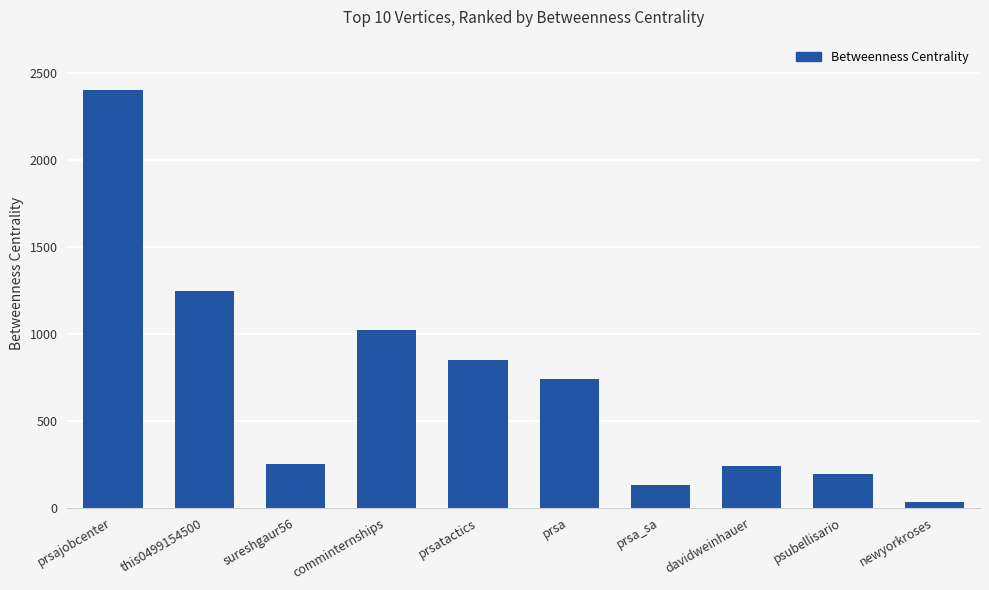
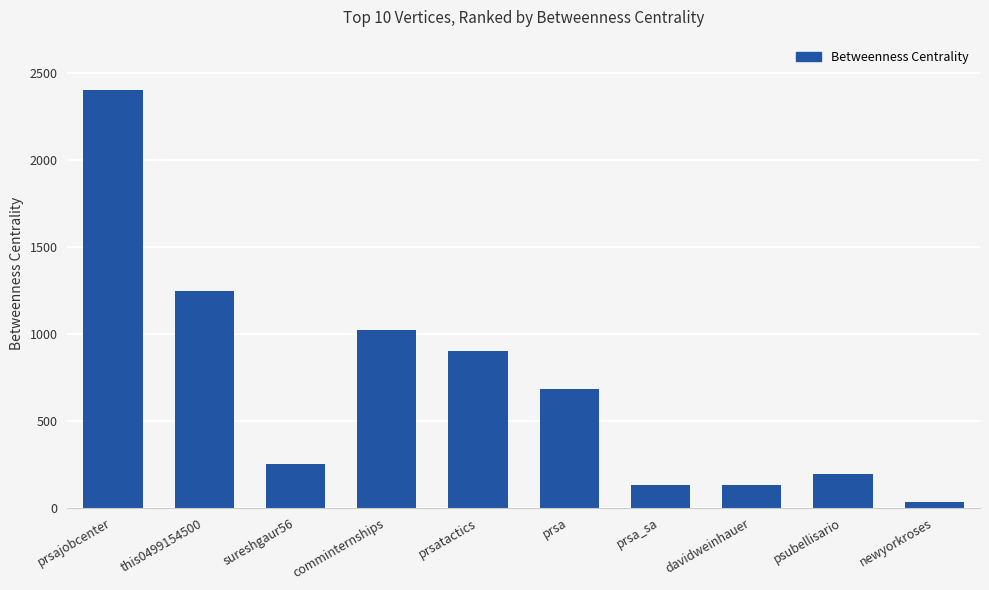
prsatactics: 850 -> 900
prsa: 740 -> 680
davidweinhauer: 240 -> 130
